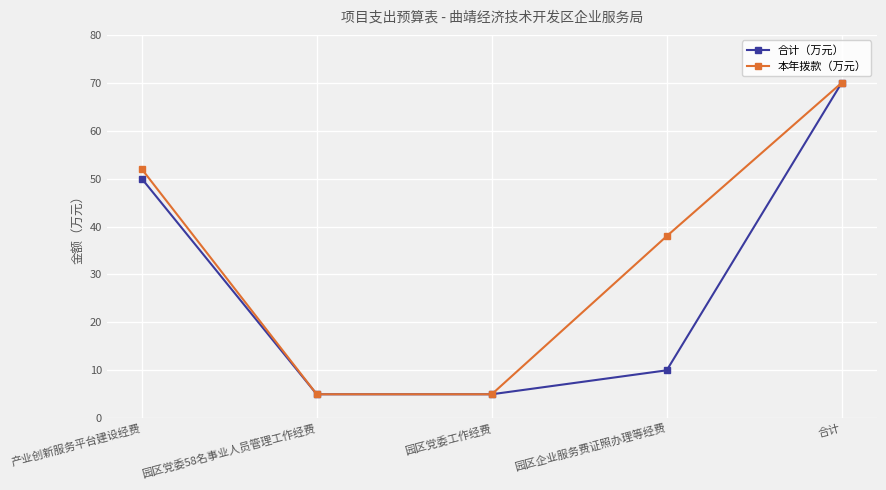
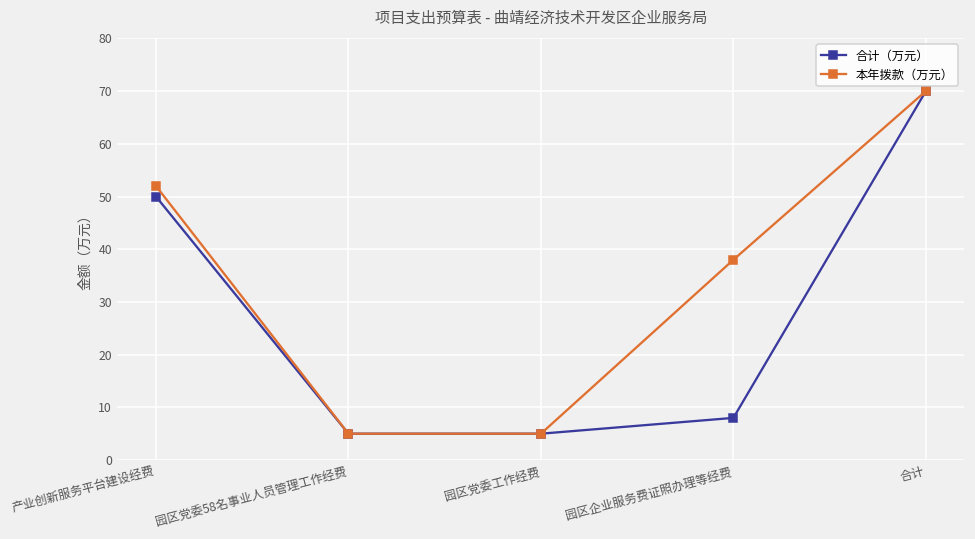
合计（万元）, 园区企业服务费证照办理等经费: 10 -> 8
